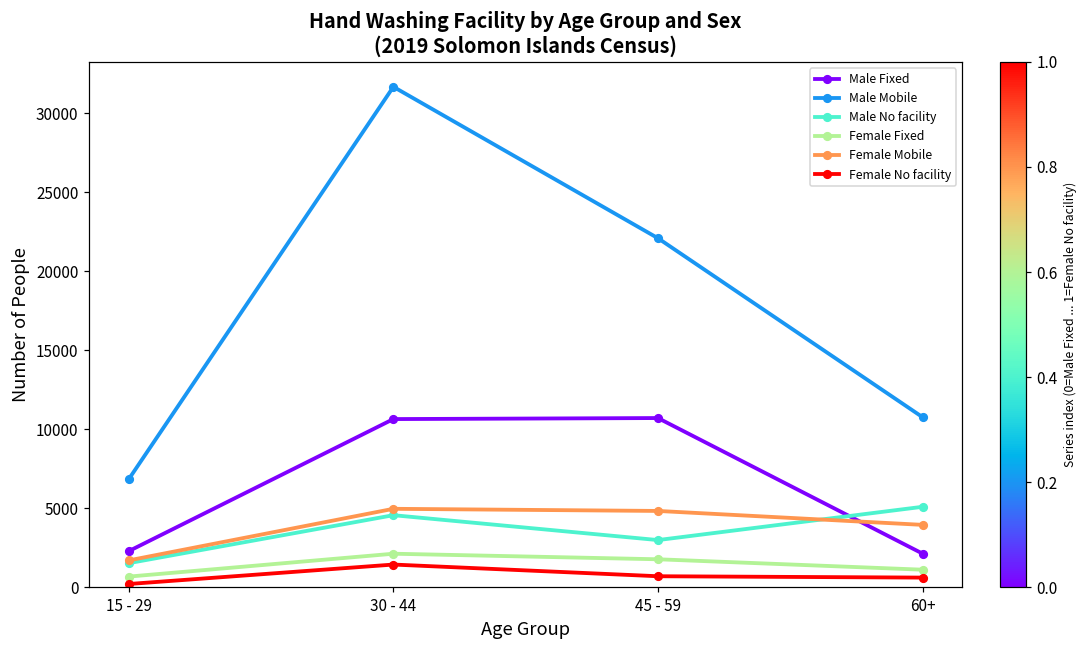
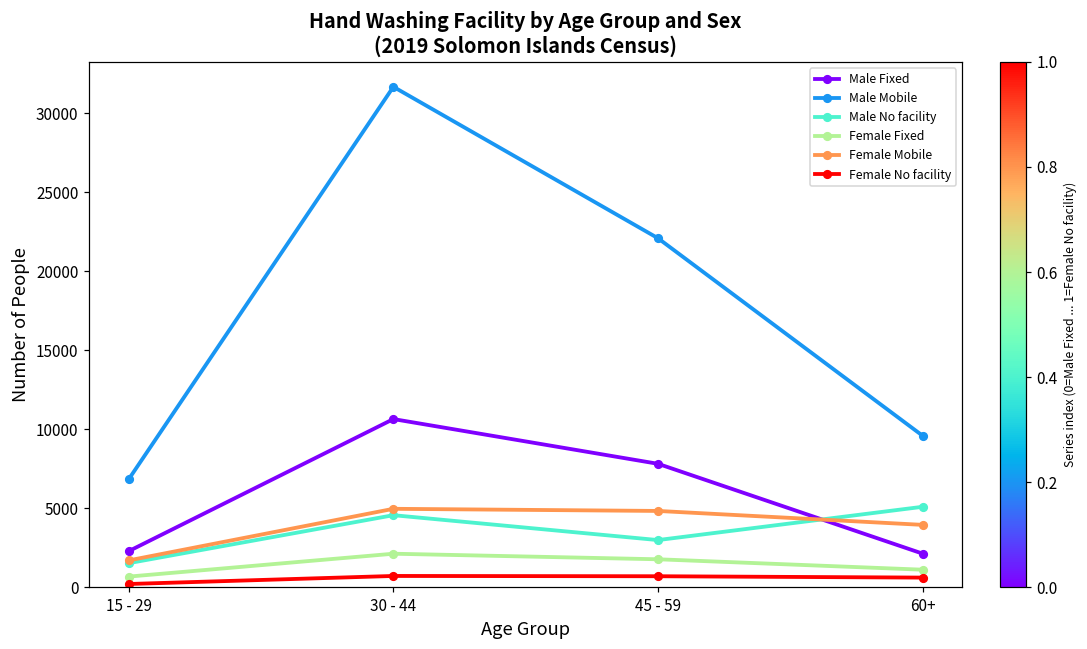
Female No facility, 30 - 44: 1400 -> 700
Male Fixed, 45 - 59: 10700 -> 7800
Male Mobile, 60+: 10800 -> 9600
